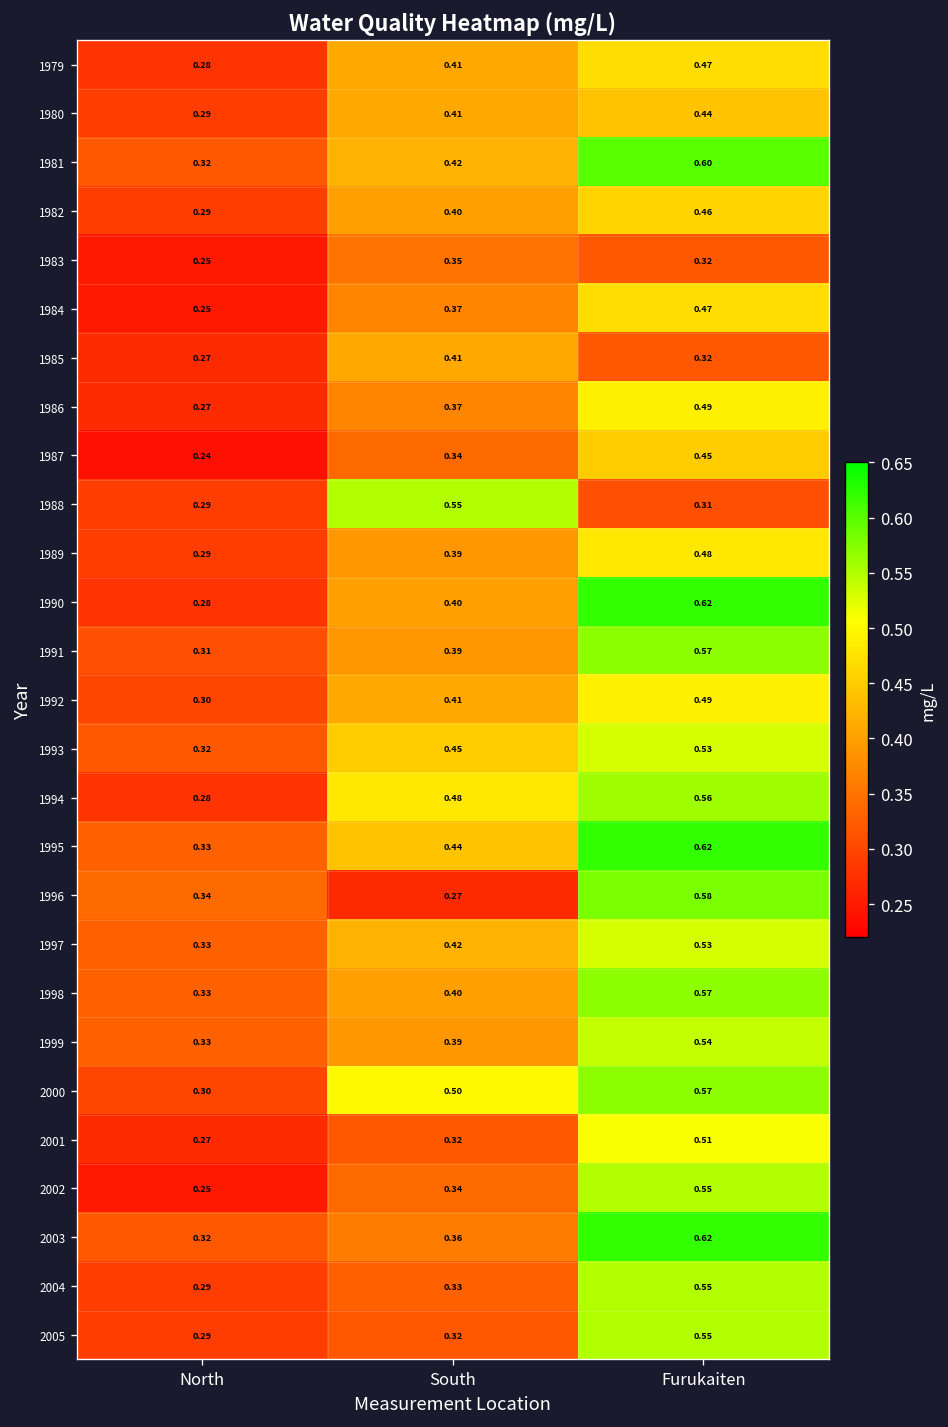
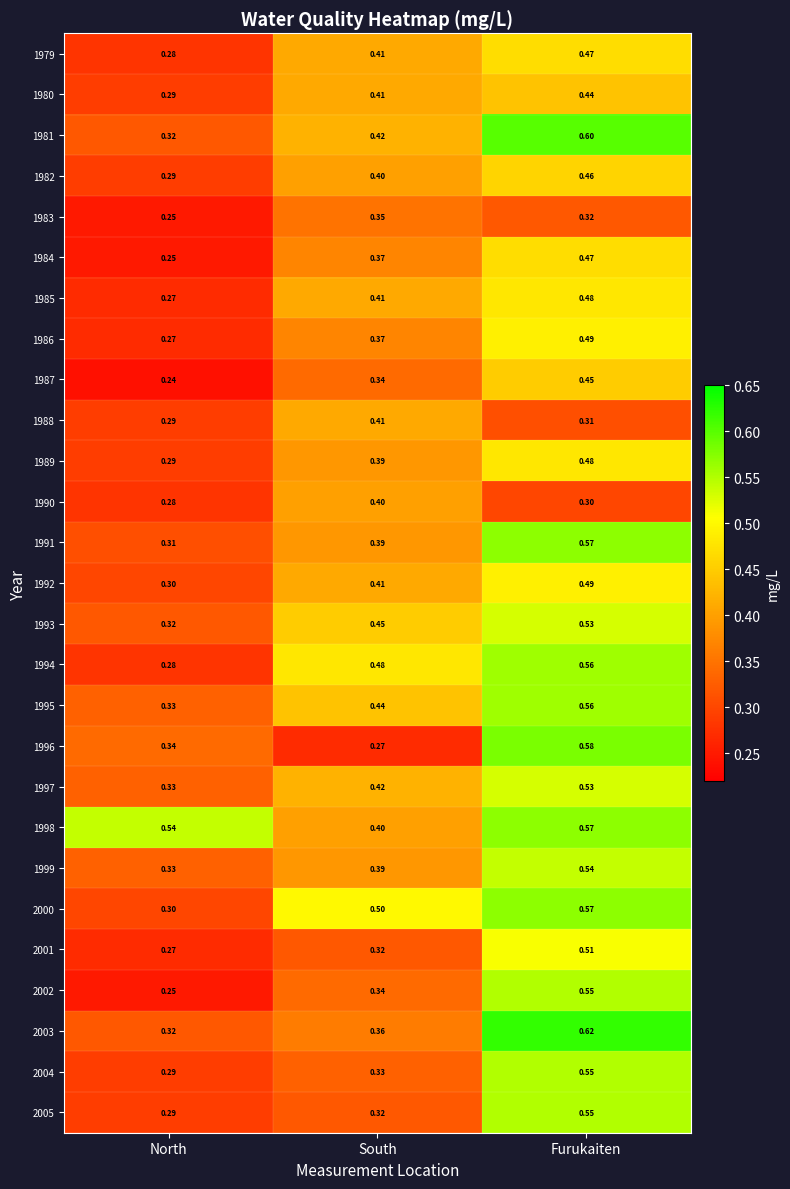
1985, Furukaiten: 0.32 -> 0.48
1988, South: 0.55 -> 0.41
1990, Furukaiten: 0.62 -> 0.30
1995, Furukaiten: 0.62 -> 0.56
1998, North: 0.33 -> 0.54
